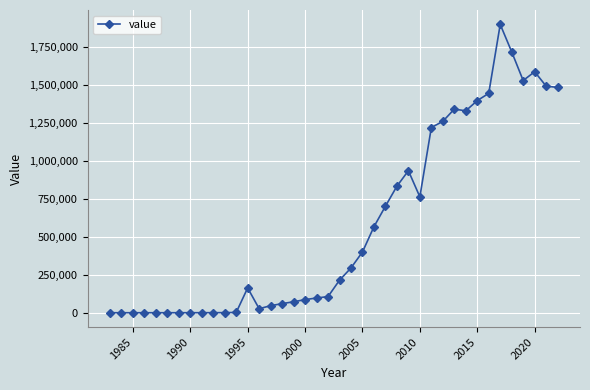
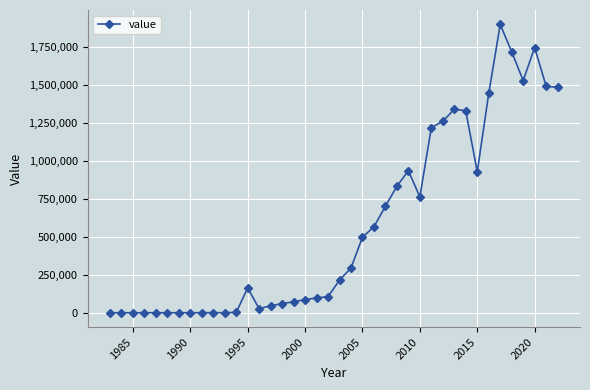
2005: 400,000 -> 500,000
2015: 1,400,000 -> 930,000
2020: 1,590,000 -> 1,750,000
